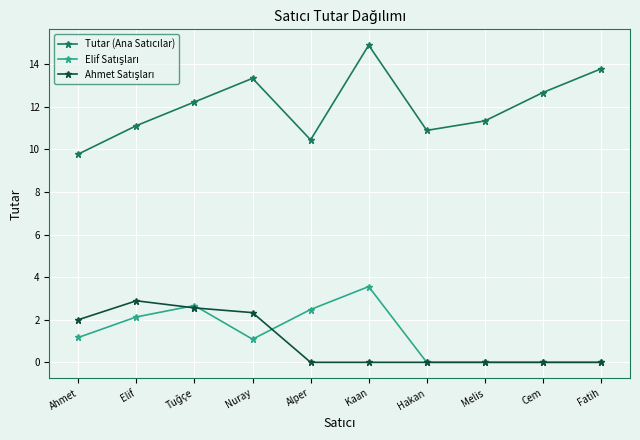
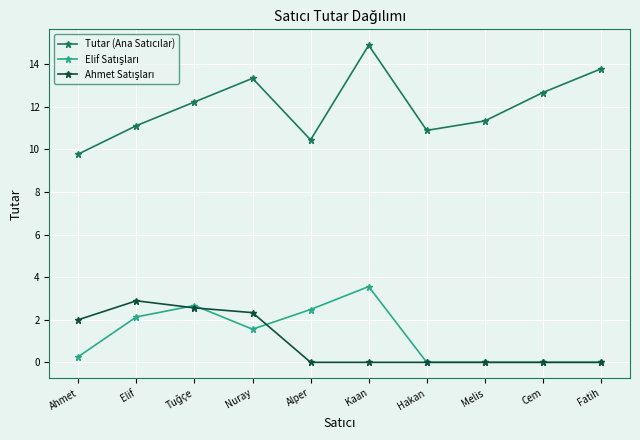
Elif Satışları, Ahmet: 1.2 -> 0.3
Elif Satışları, Nuray: 1.1 -> 1.6
